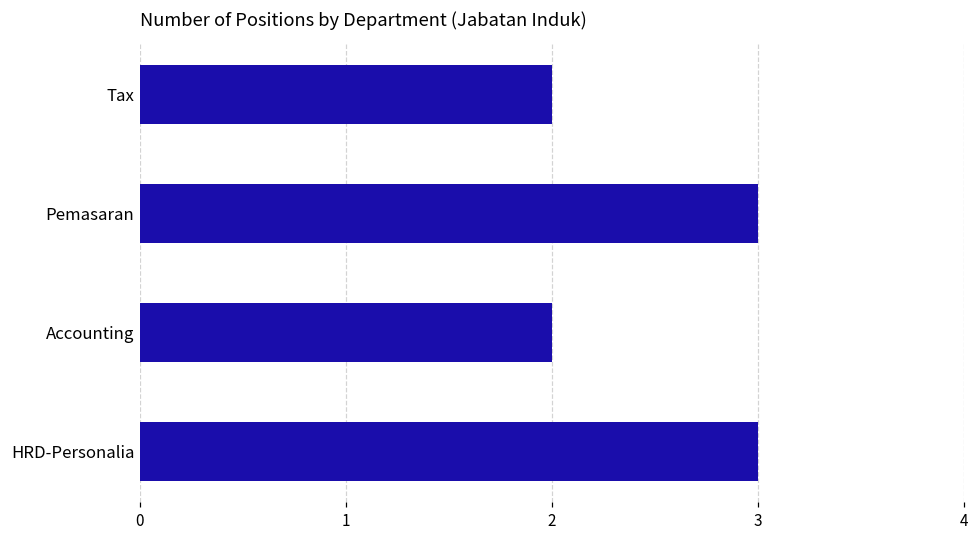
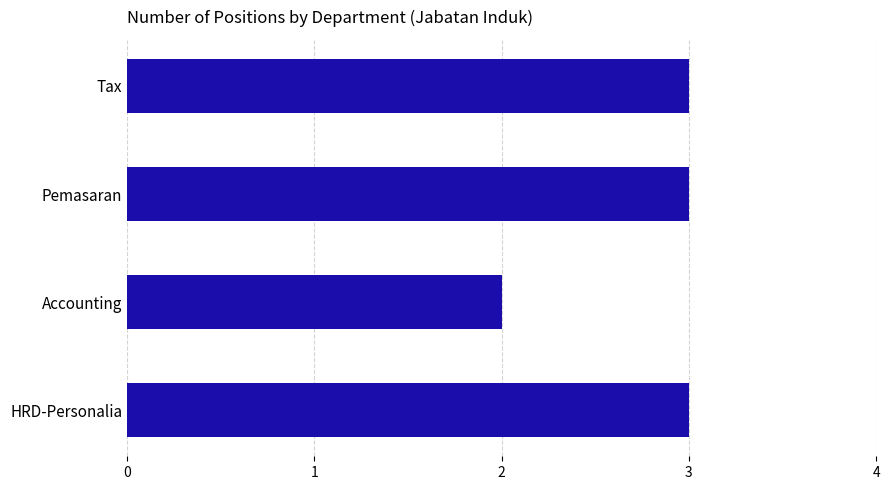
Tax: 2 -> 3
